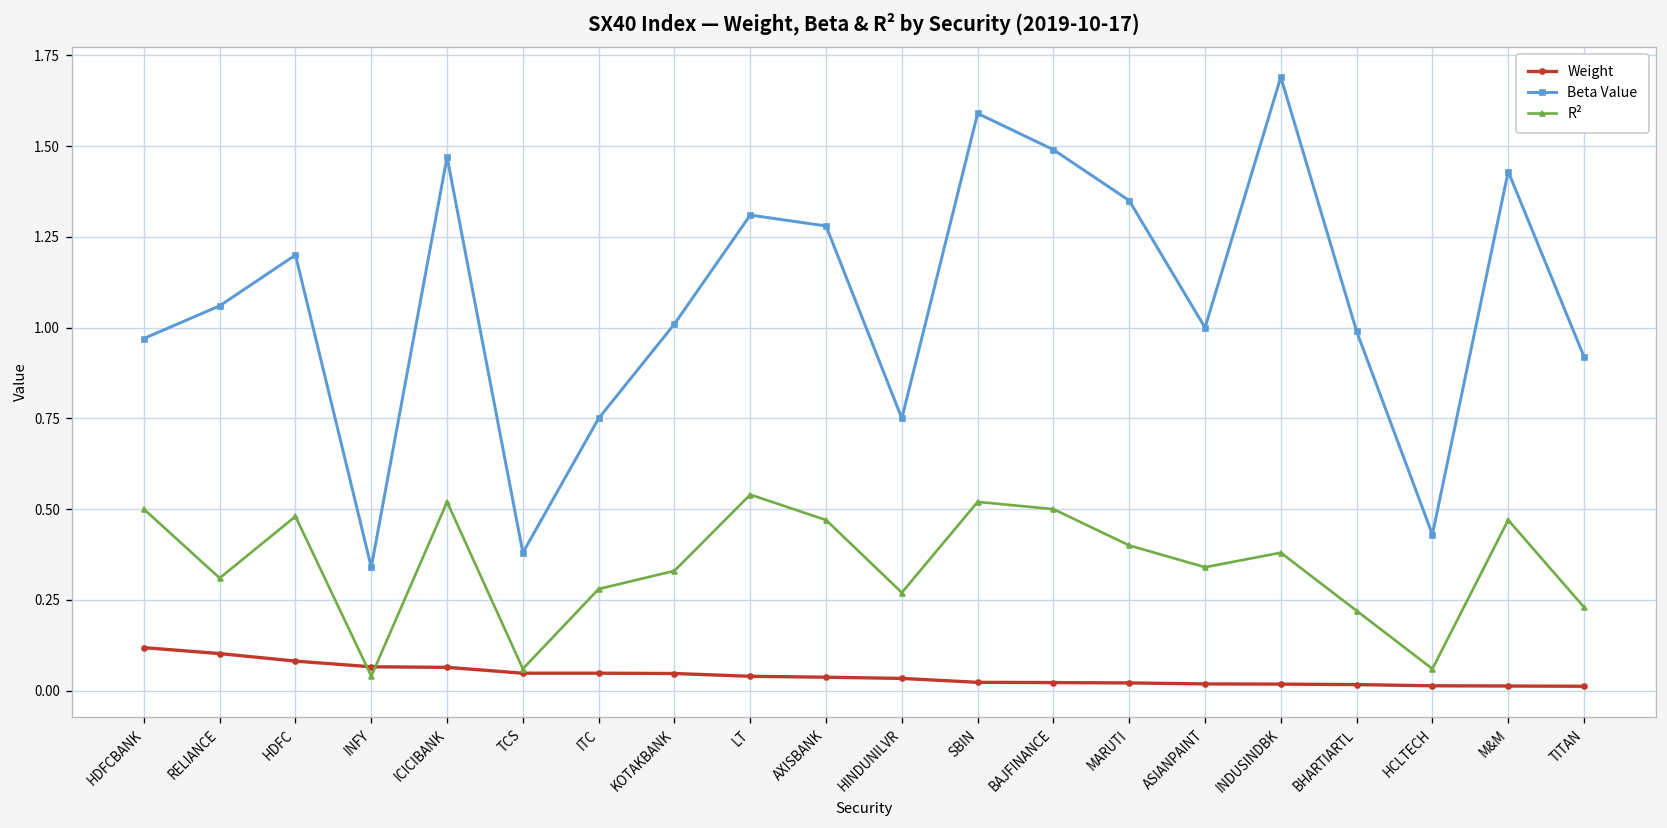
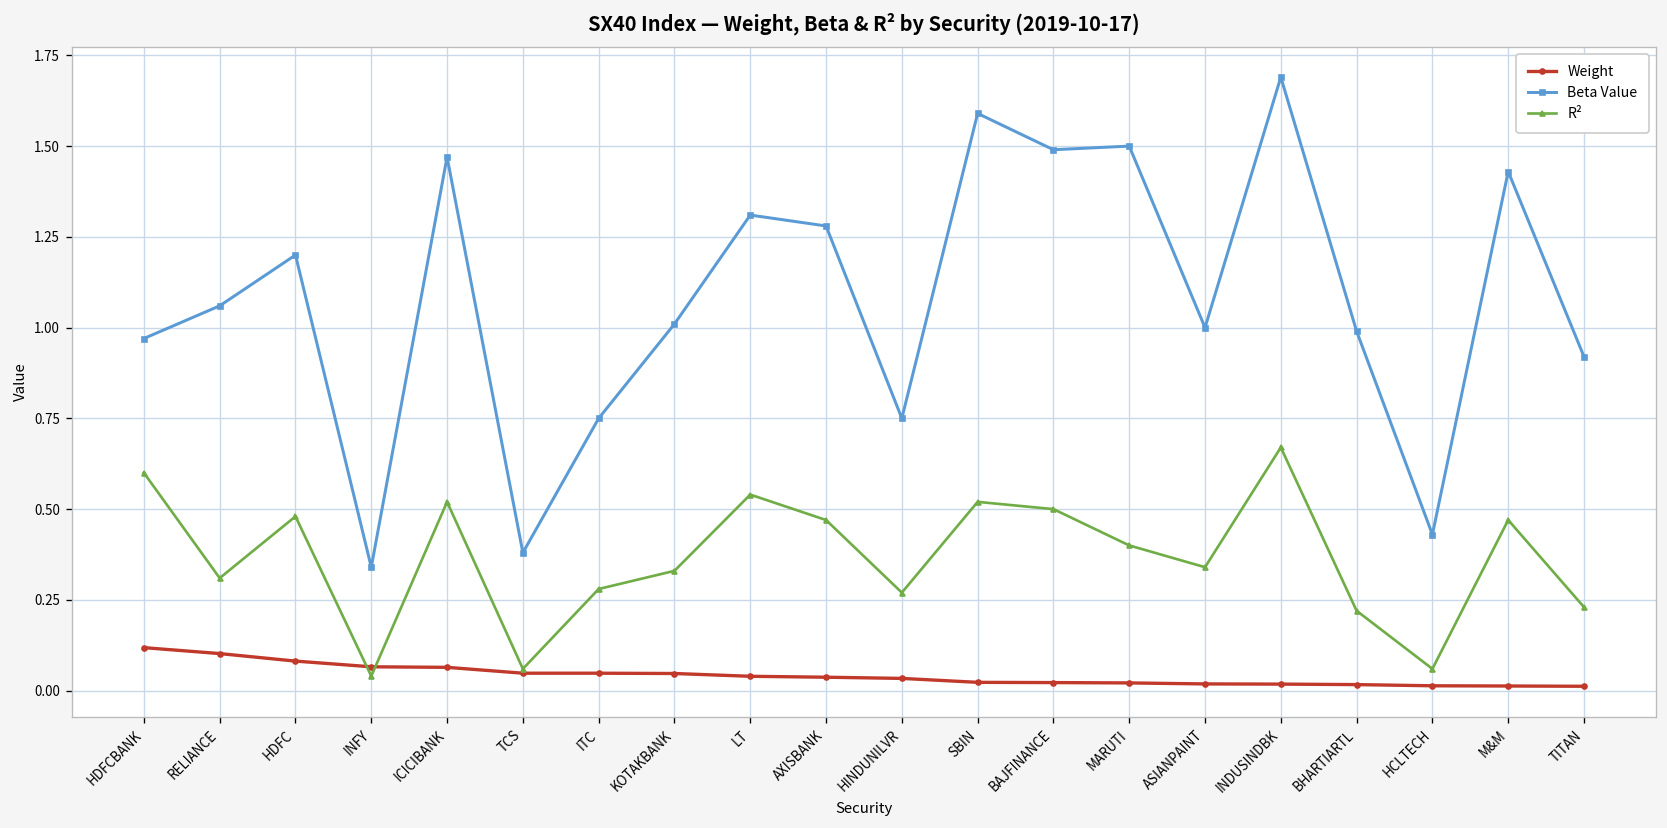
R², HDFCBANK: 0.5 -> 0.6
Beta Value, MARUTI: 1.35 -> 1.50
R², INDUSINDBK: 0.38 -> 0.67
